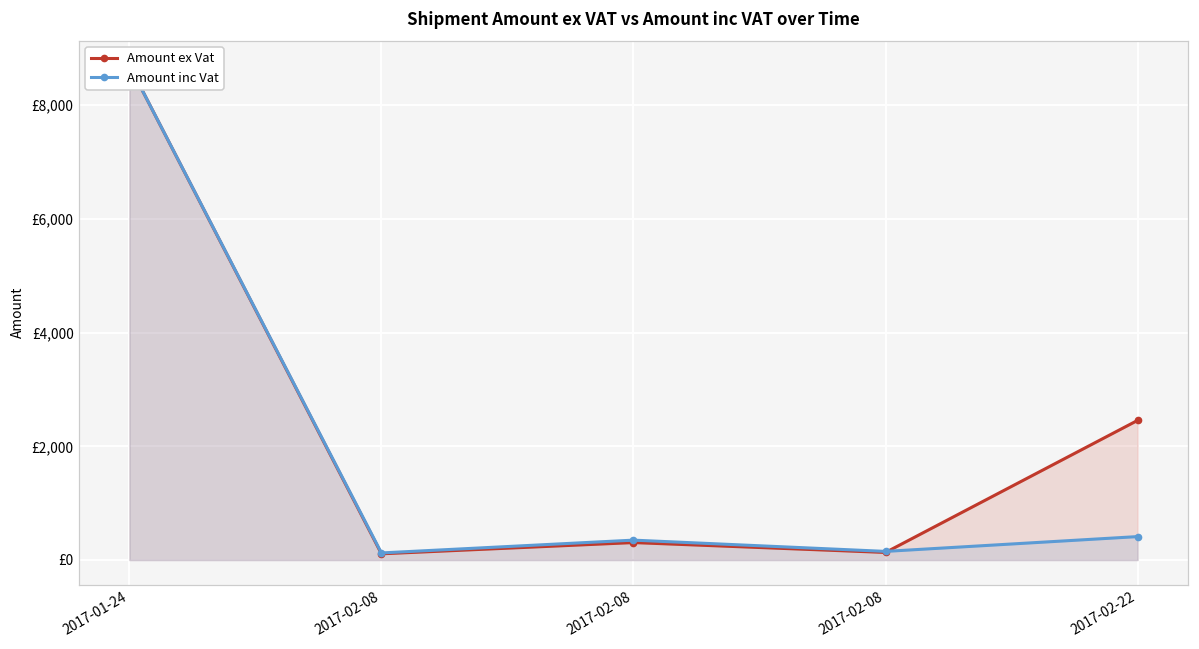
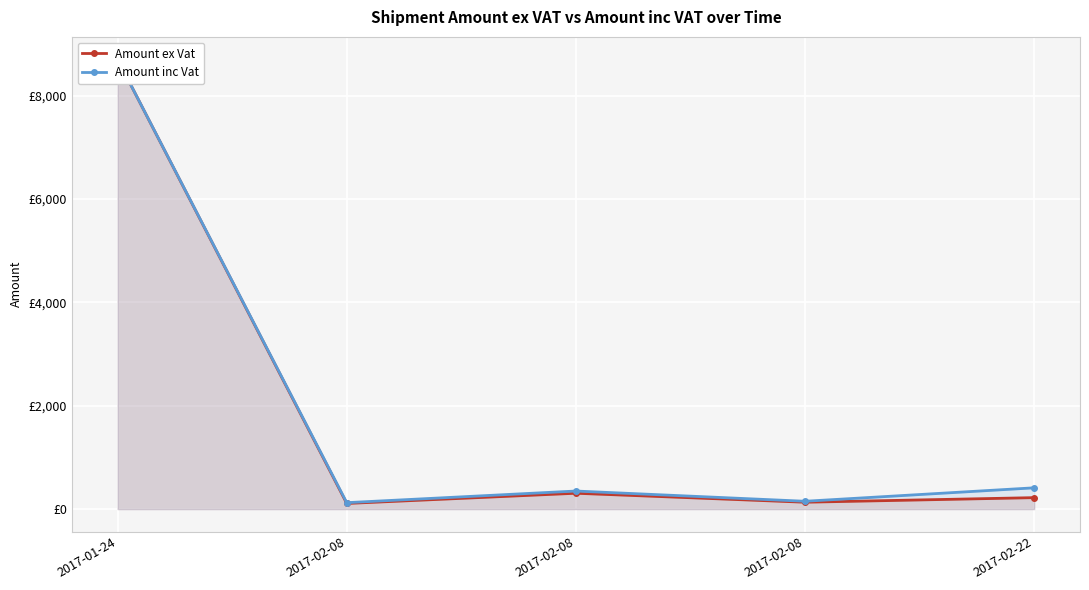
Amount ex Vat, 2017-02-22: £2,500 -> £200
